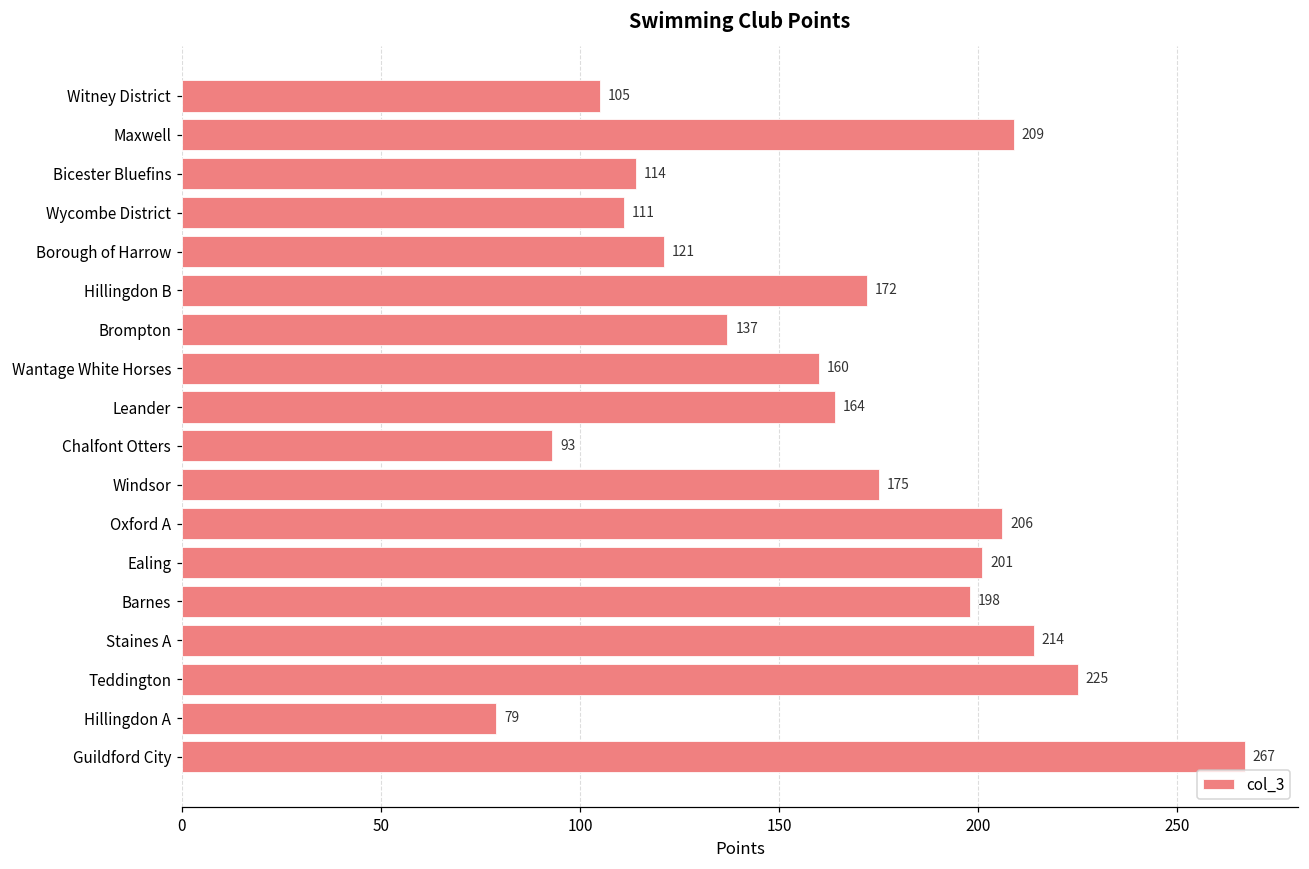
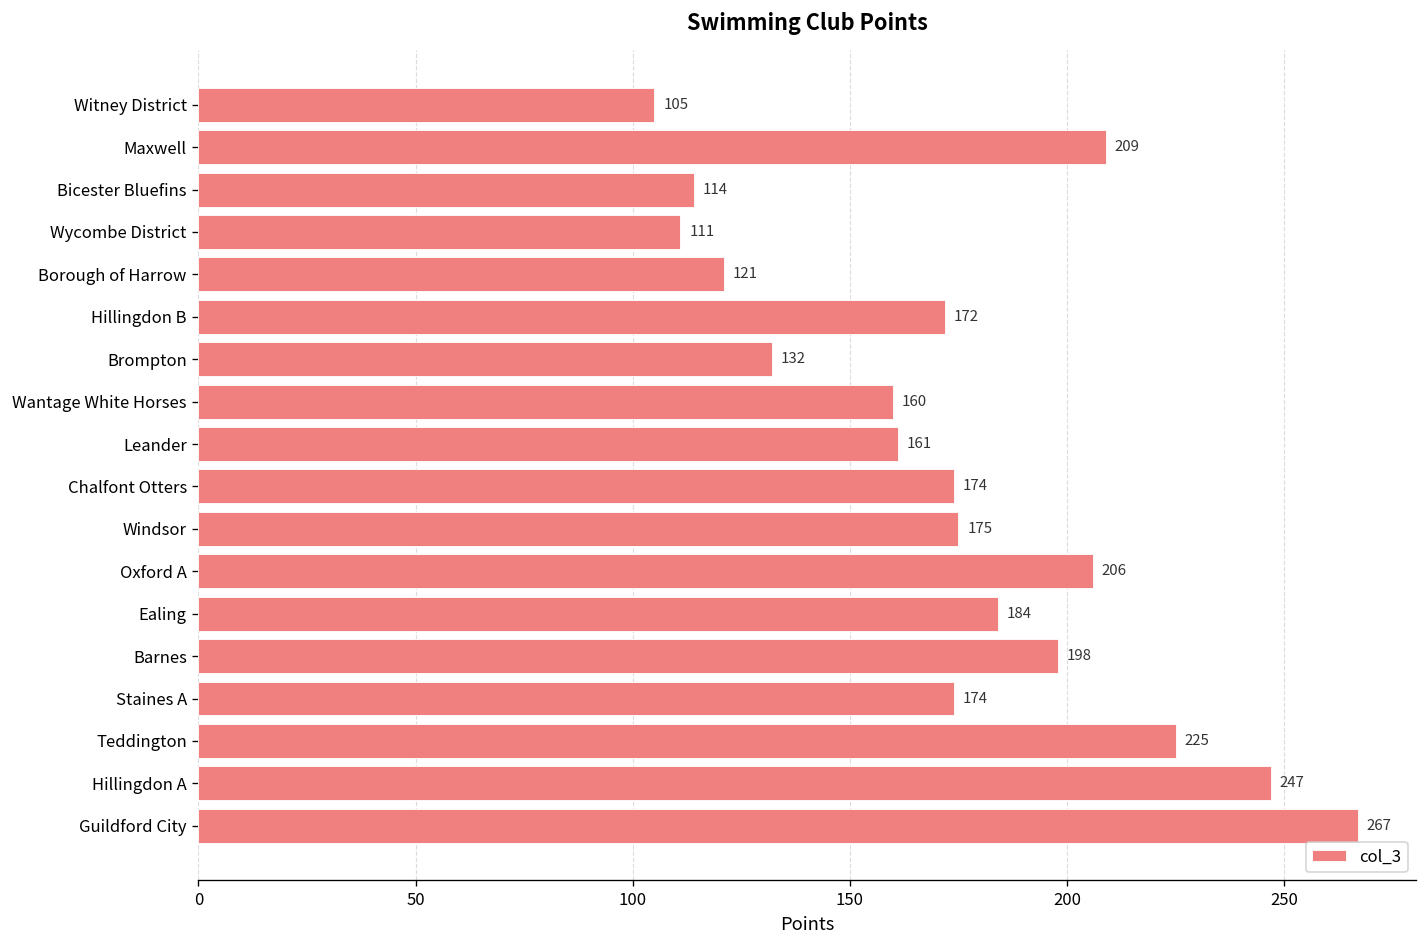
Brompton: 137 -> 132
Leander: 164 -> 161
Chalfont Otters: 93 -> 174
Ealing: 201 -> 184
Staines A: 214 -> 174
Hillingdon A: 79 -> 247
